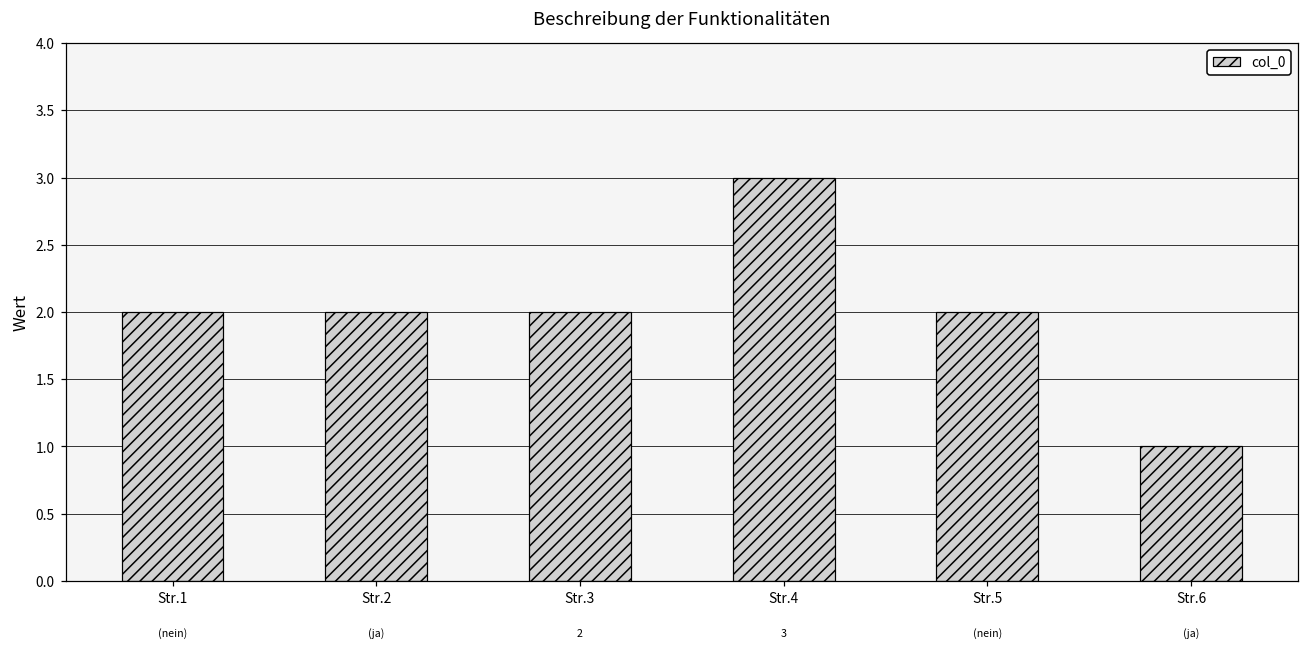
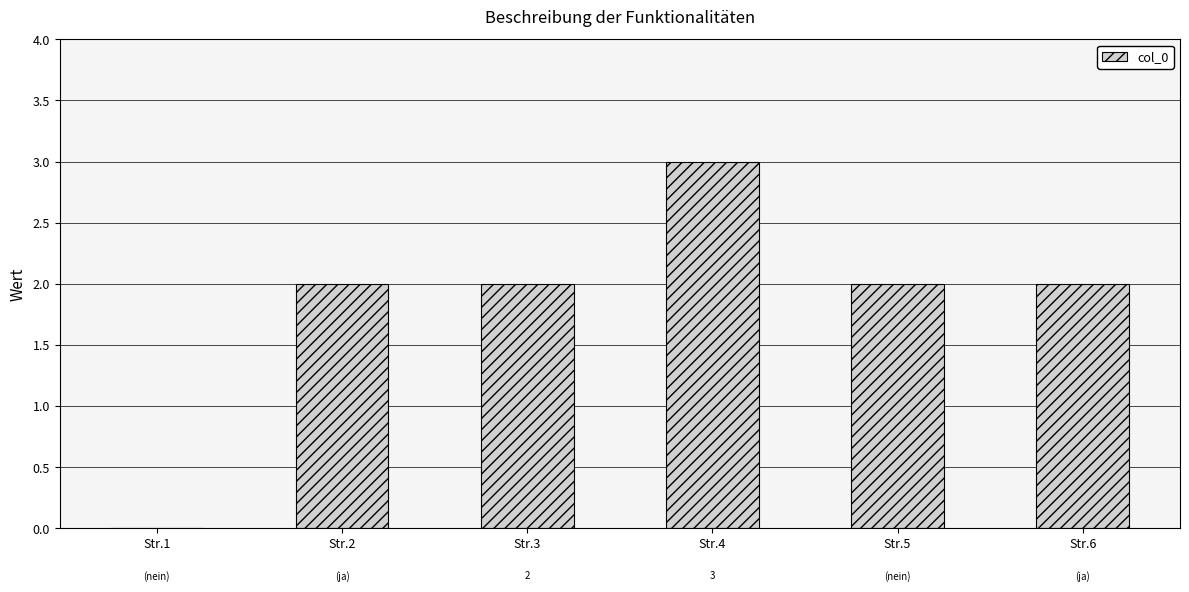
Str.1: 2 -> 0
Str.6: 1 -> 2
